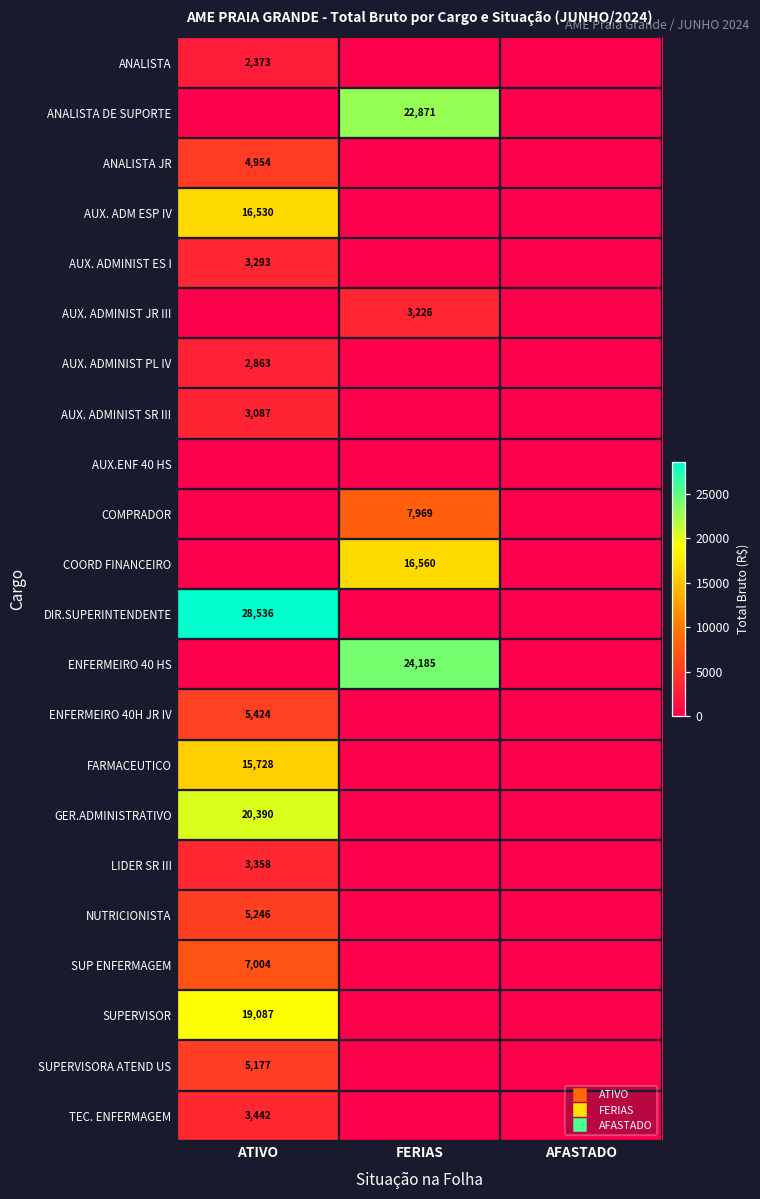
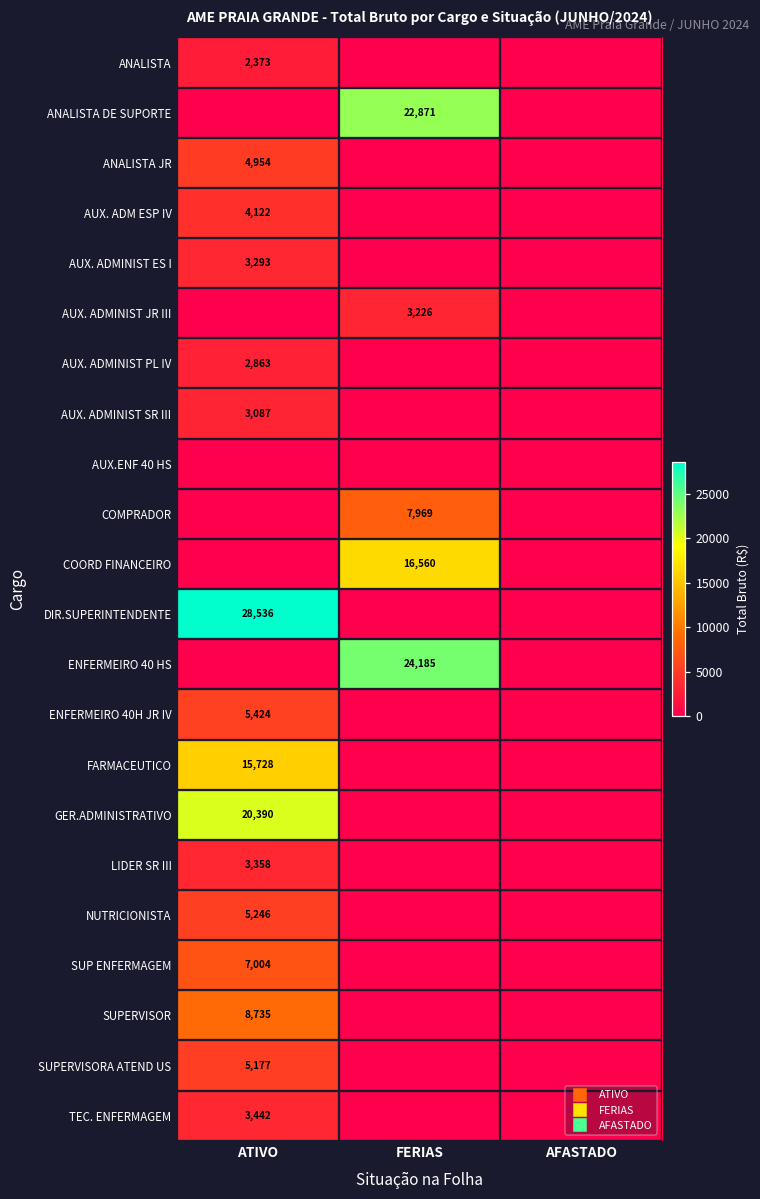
AUX. ADM ESP IV, ATIVO: 16,530 -> 4,122
SUPERVISOR, ATIVO: 19,087 -> 8,735
